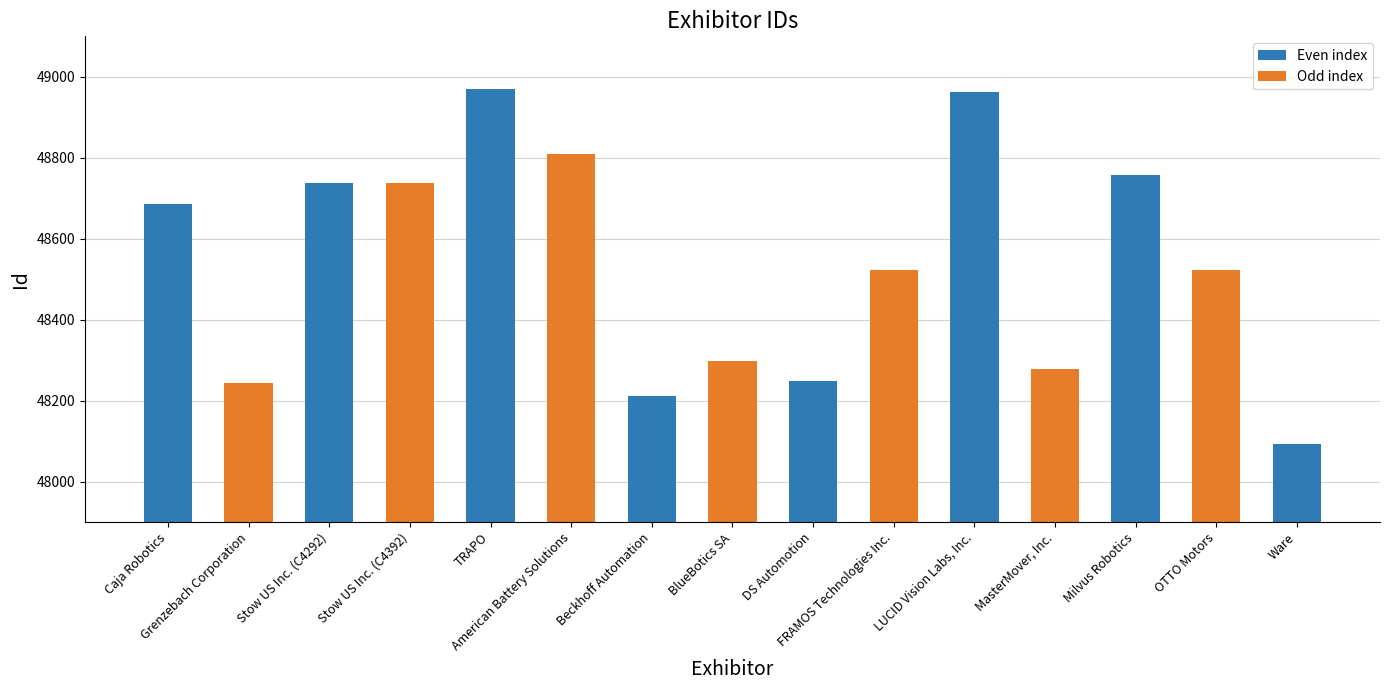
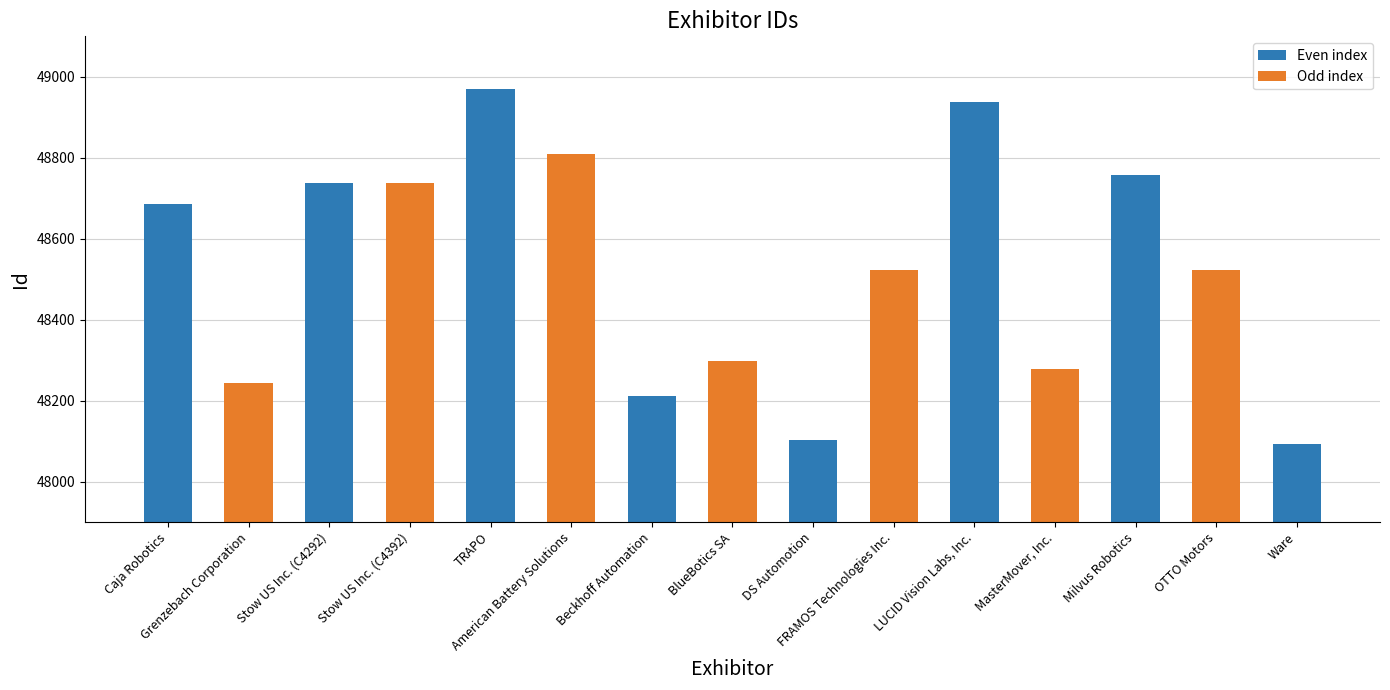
DS Automotion: 48250 -> 48100
LUCID Vision Labs, Inc.: 48960 -> 48940
